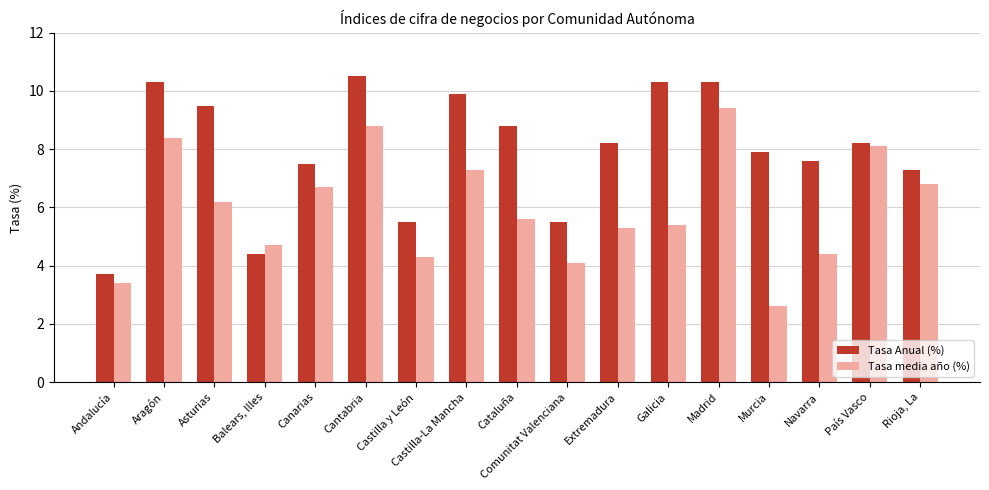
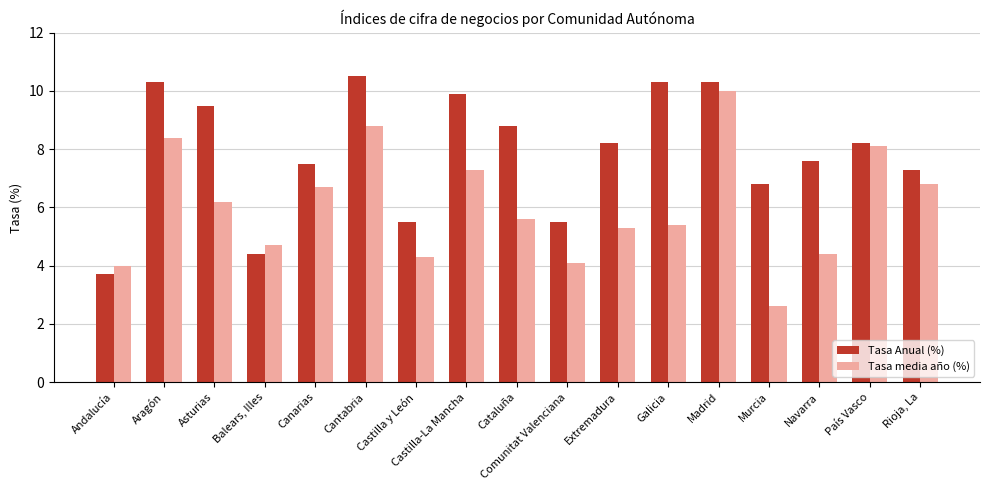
Tasa media año (%), Andalucía: 3.4 -> 4.0
Tasa media año (%), Madrid: 9.4 -> 10.0
Tasa Anual (%), Murcia: 7.9 -> 6.8
